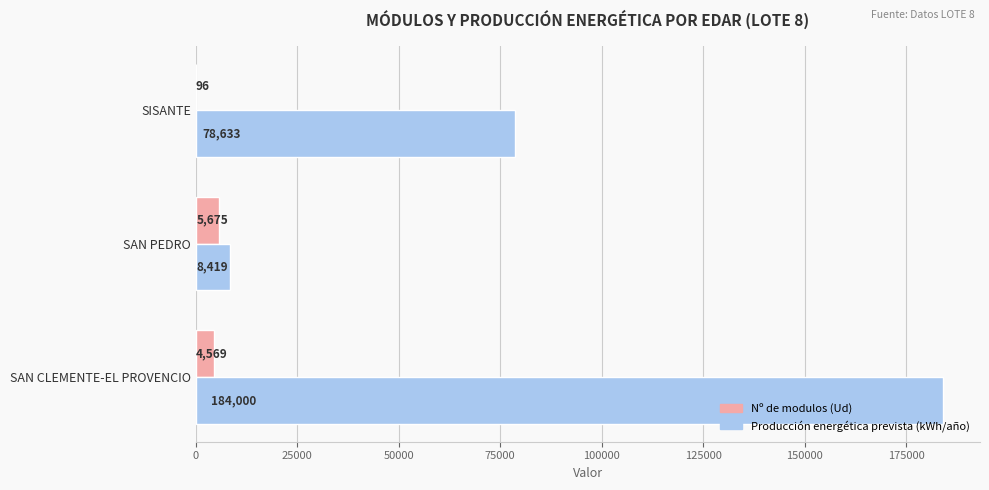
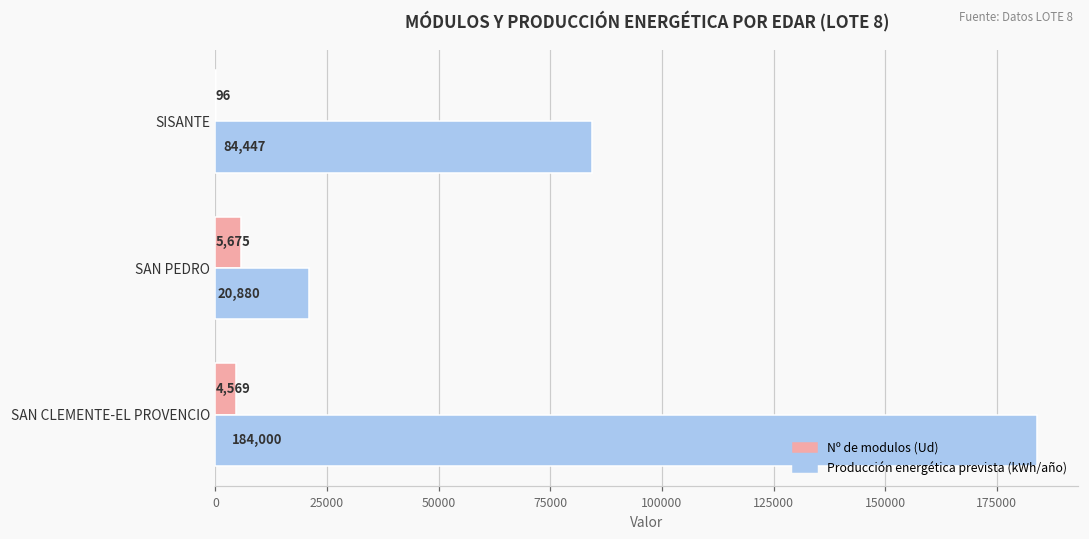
Producción energética prevista (kWh/año), SISANTE: 78,633 -> 84,447
Producción energética prevista (kWh/año), SAN PEDRO: 8,419 -> 20,880
